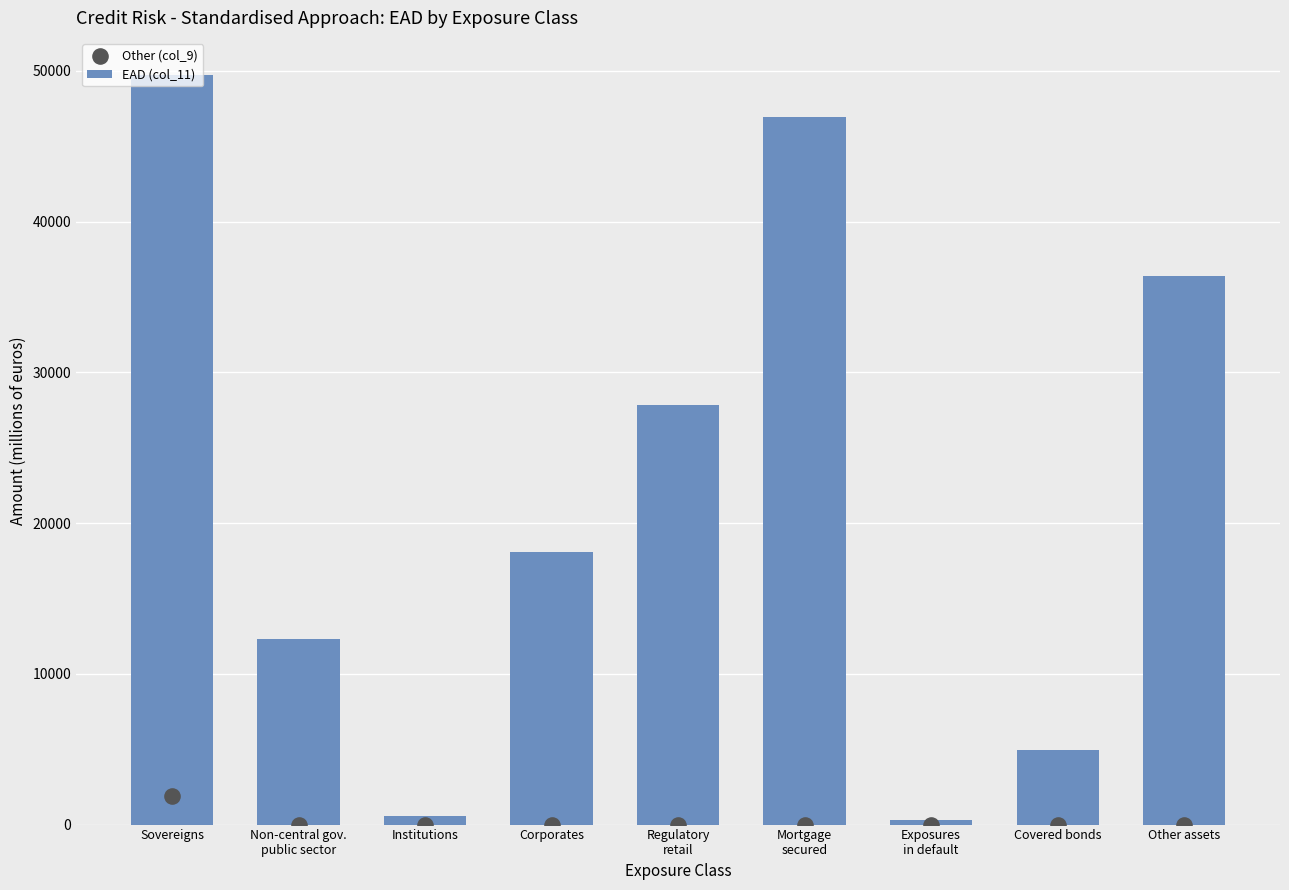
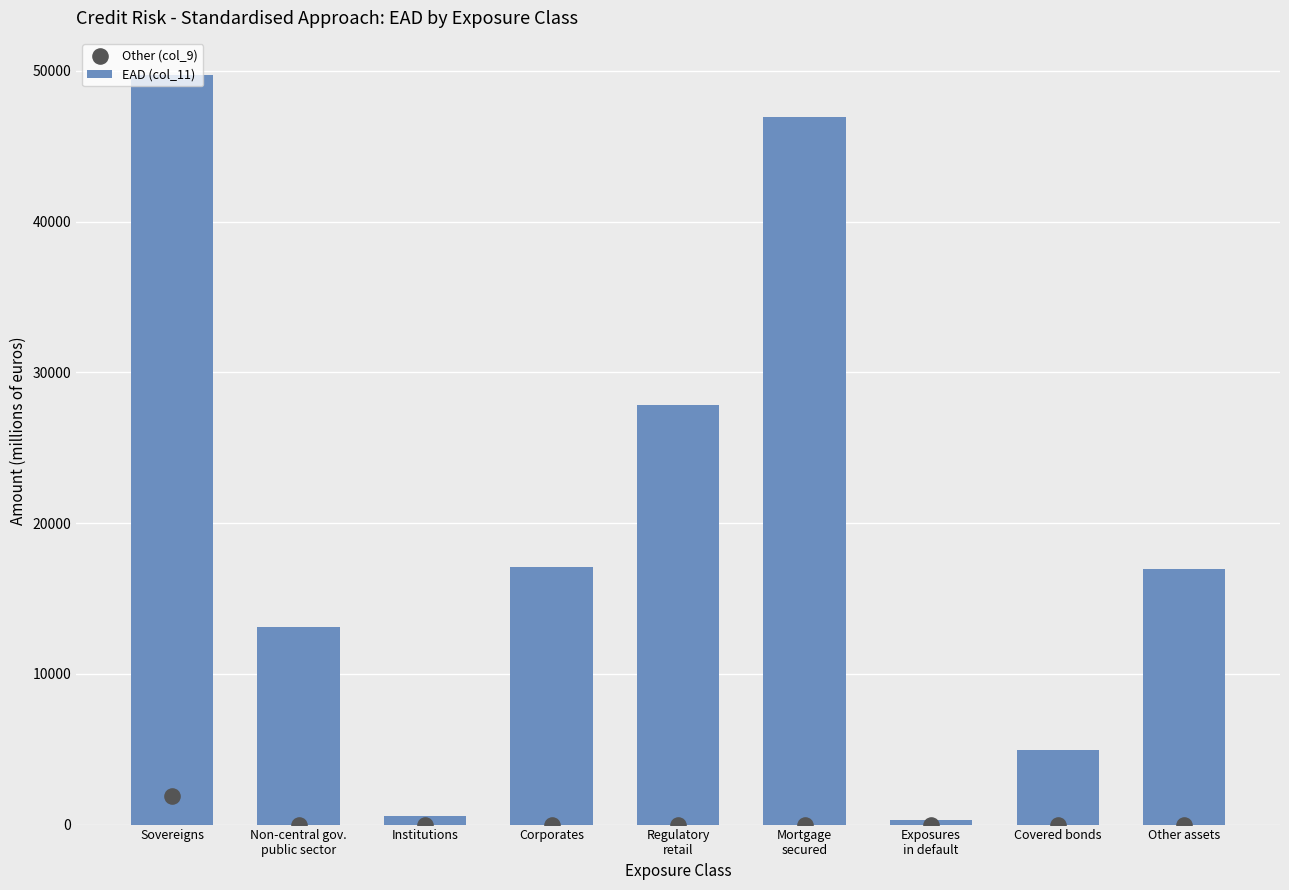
EAD (col_11), Non-central gov. public sector: 12300 -> 13100
EAD (col_11), Corporates: 18100 -> 17100
EAD (col_11), Other assets: 36400 -> 16900
